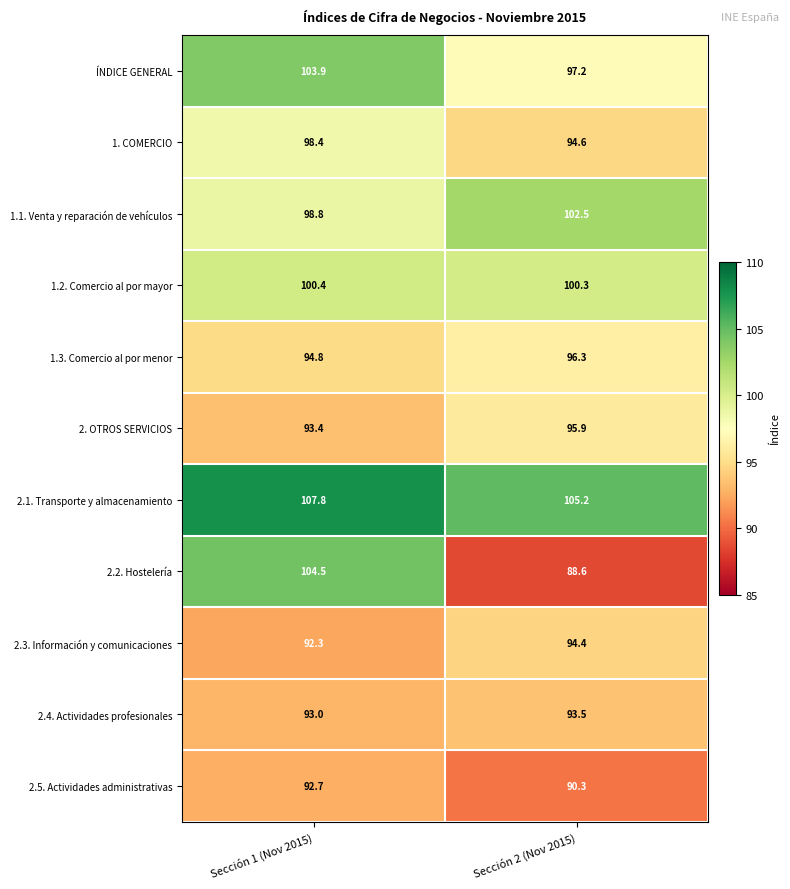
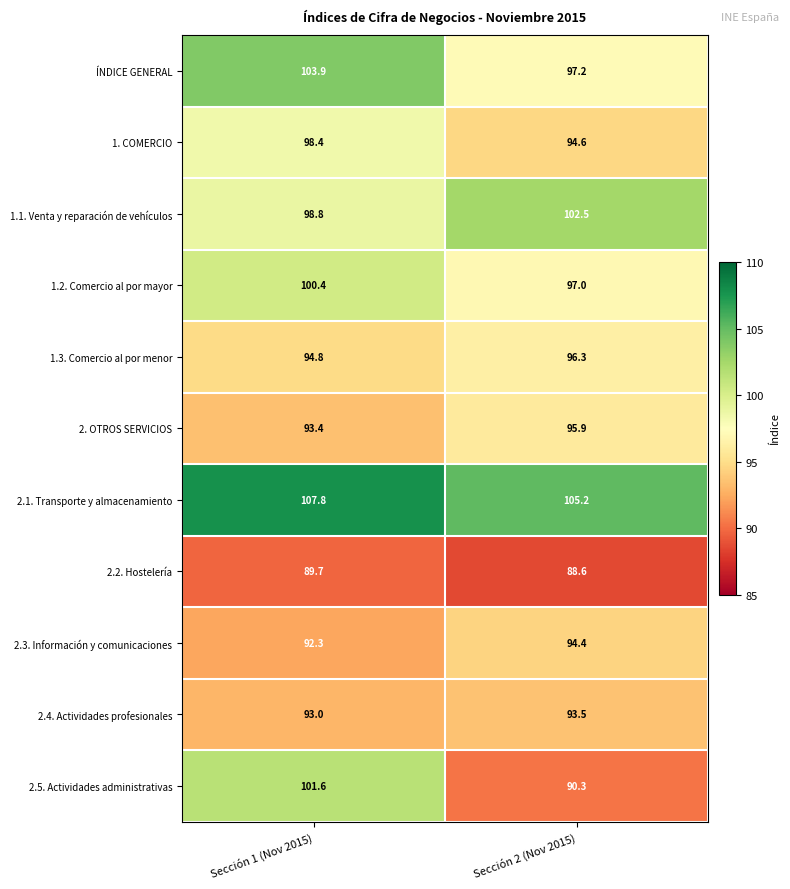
1.2. Comercio al por mayor, Sección 2 (Nov 2015): 100.3 -> 97.0
2.2. Hostelería, Sección 1 (Nov 2015): 104.5 -> 89.7
2.5. Actividades administrativas, Sección 1 (Nov 2015): 92.7 -> 101.6
